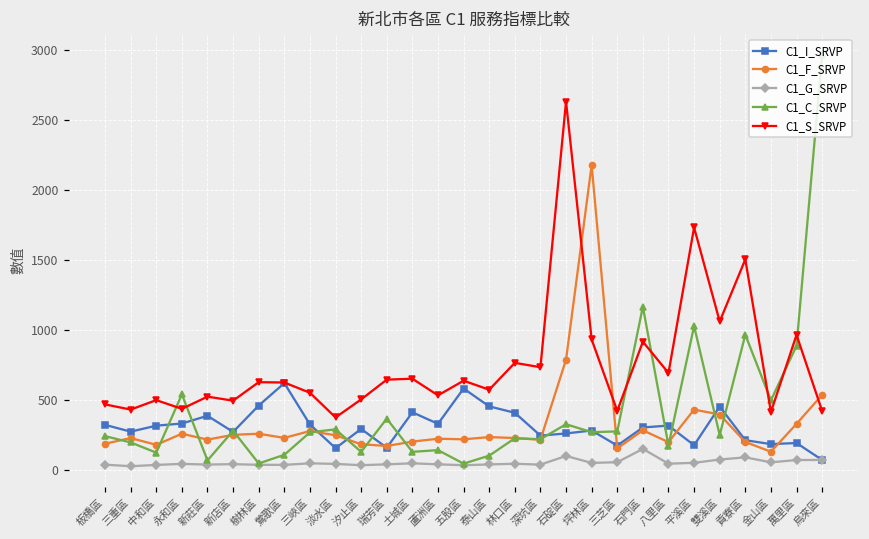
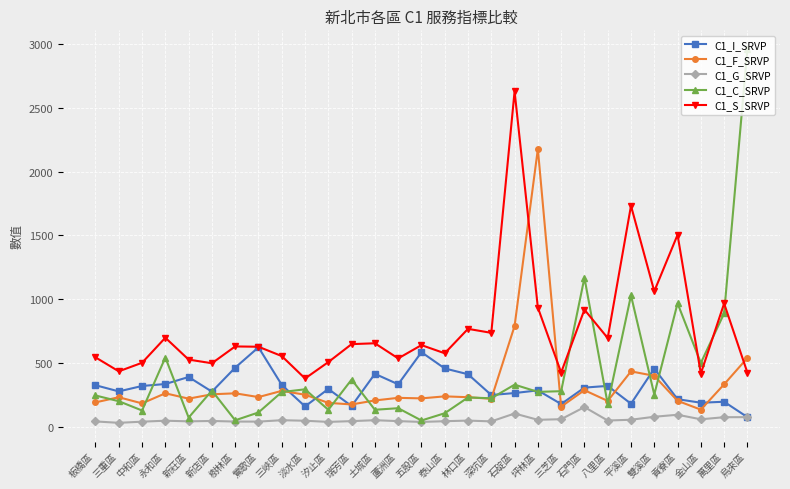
C1_S_SRVP, 板橋區: 470 -> 540
C1_S_SRVP, 永和區: 440 -> 700
